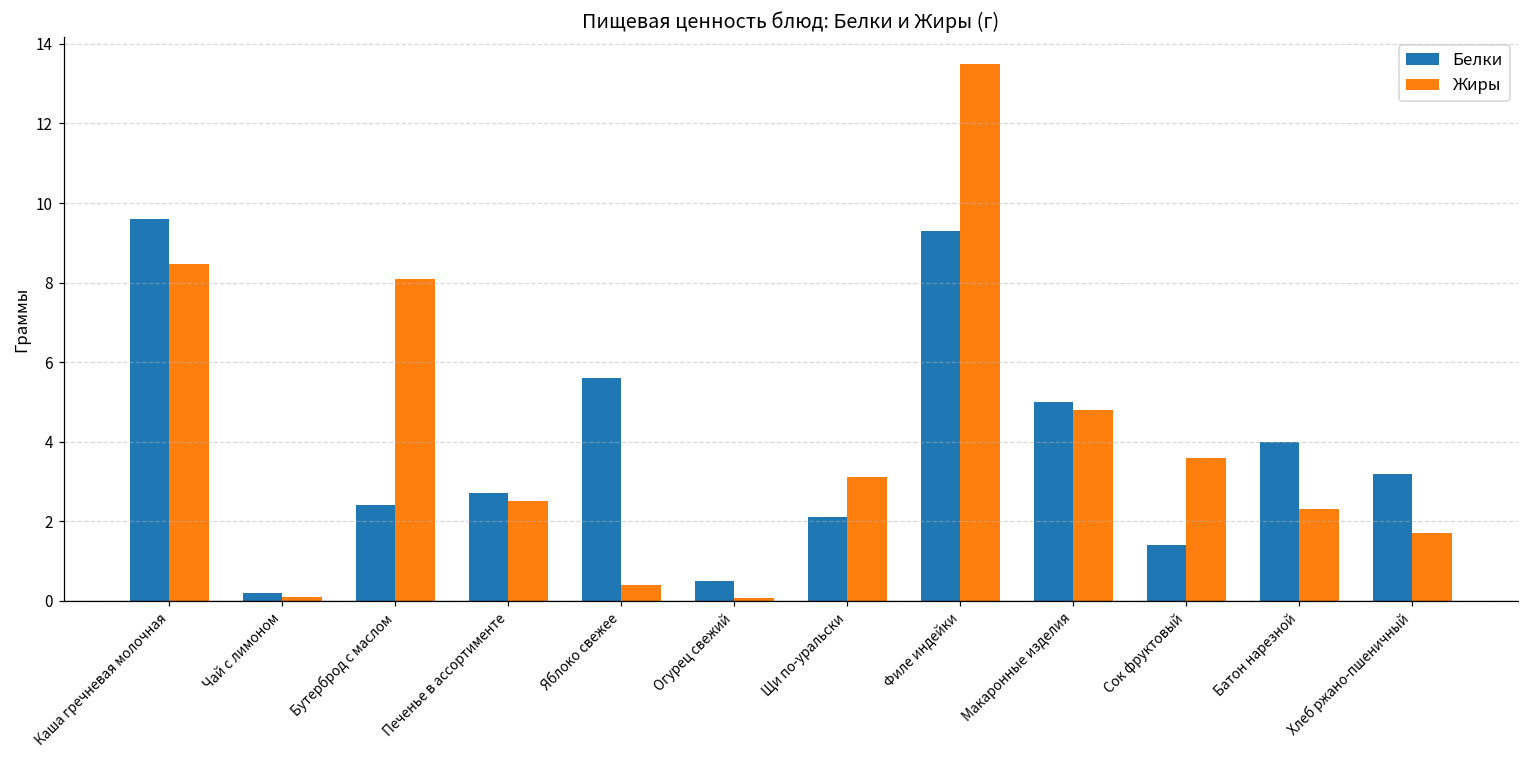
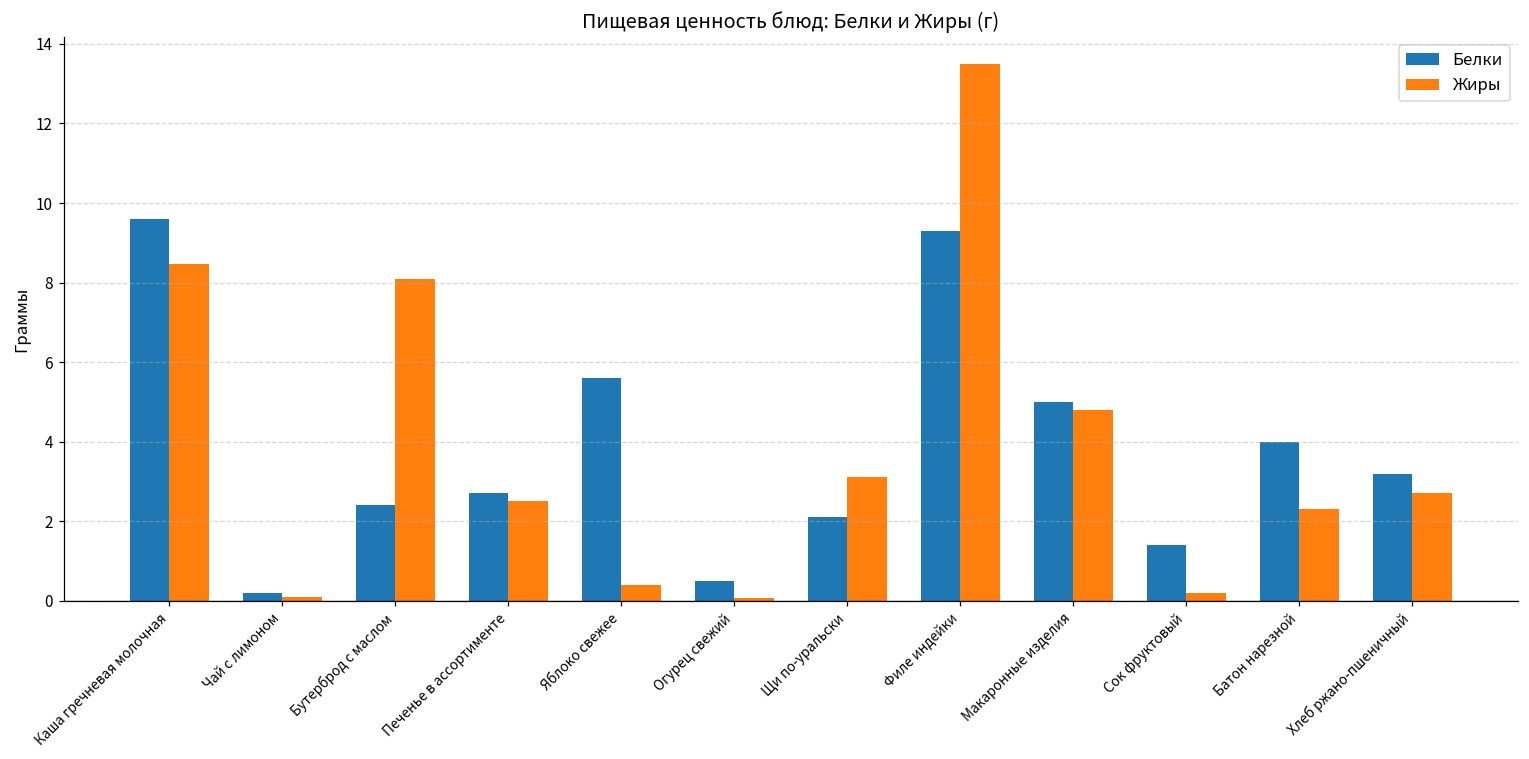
Жиры, Сок фруктовый: 3.6 -> 0.2
Жиры, Хлеб ржано-пшеничный: 1.7 -> 2.7
